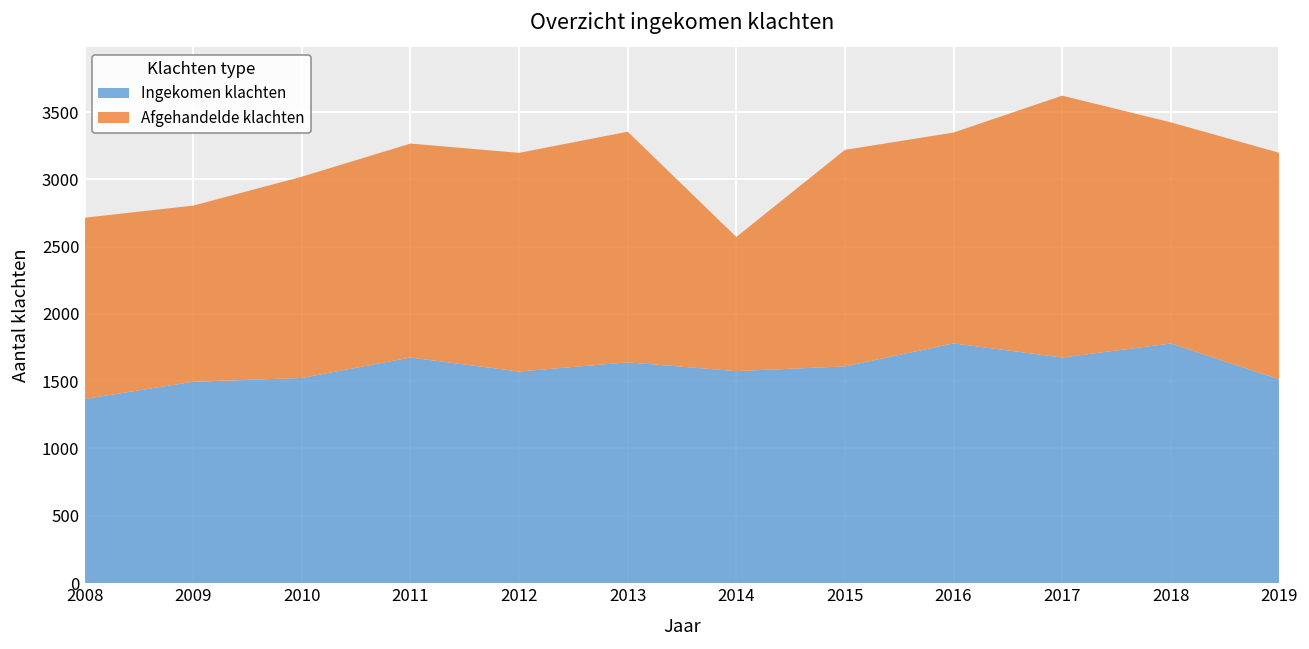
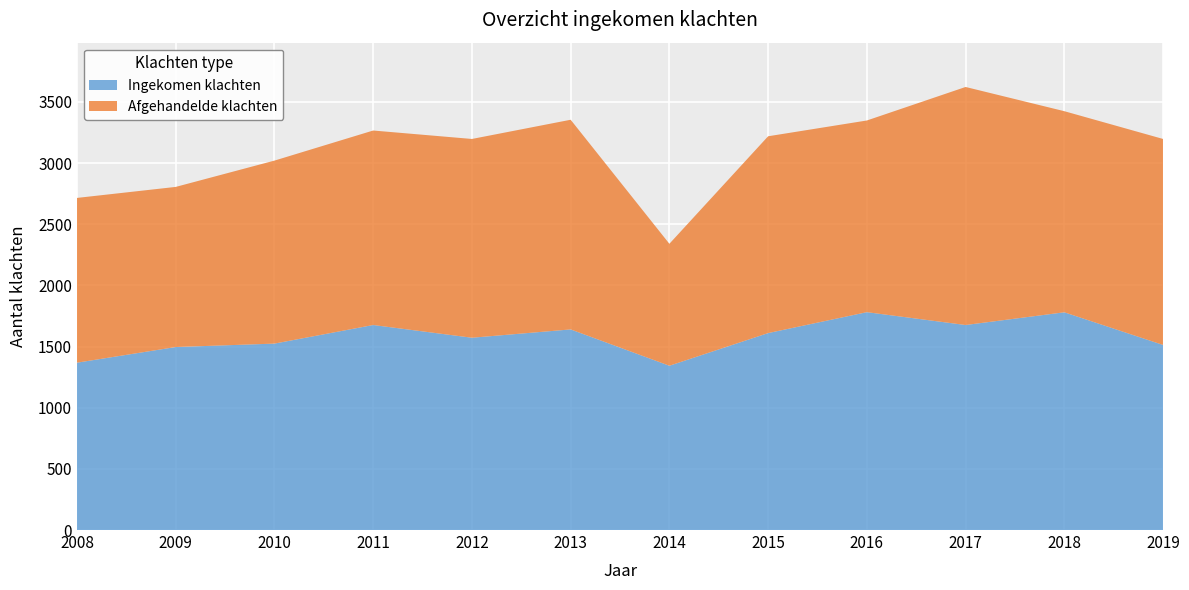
Ingekomen klachten, 2014: 1580 -> 1340
